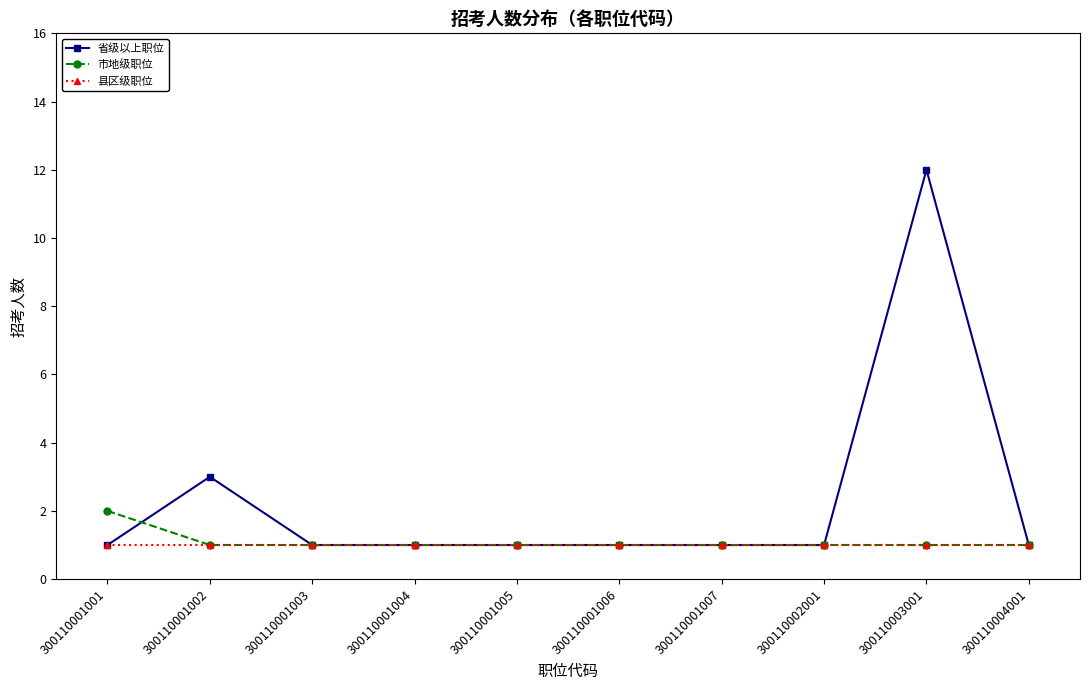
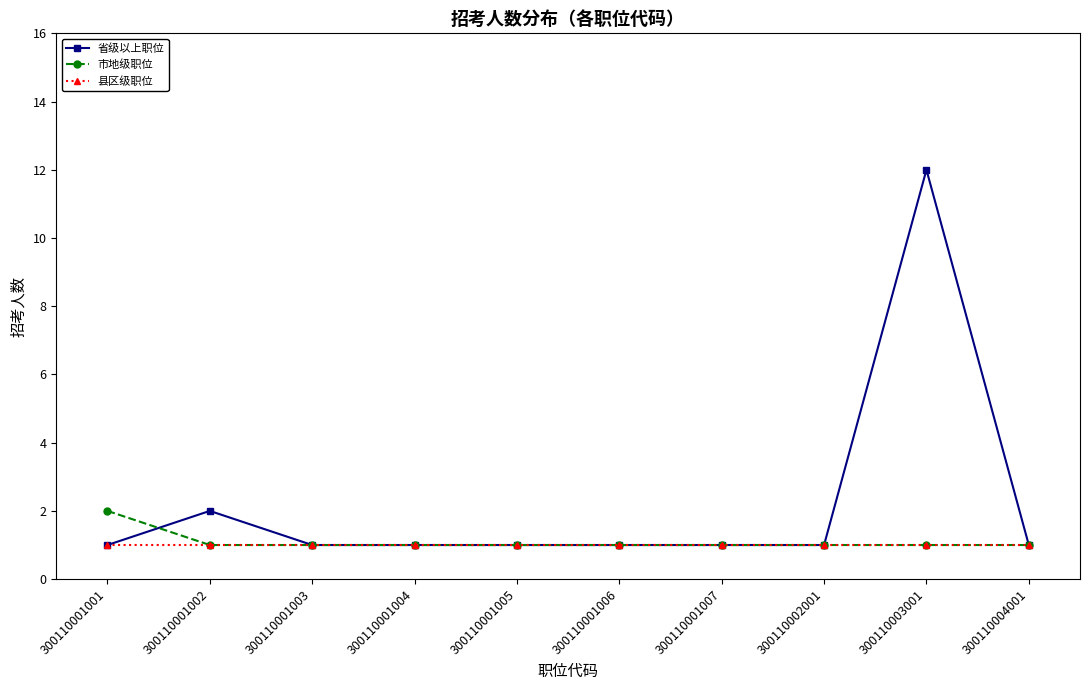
省级以上职位, 300110001002: 3 -> 2
